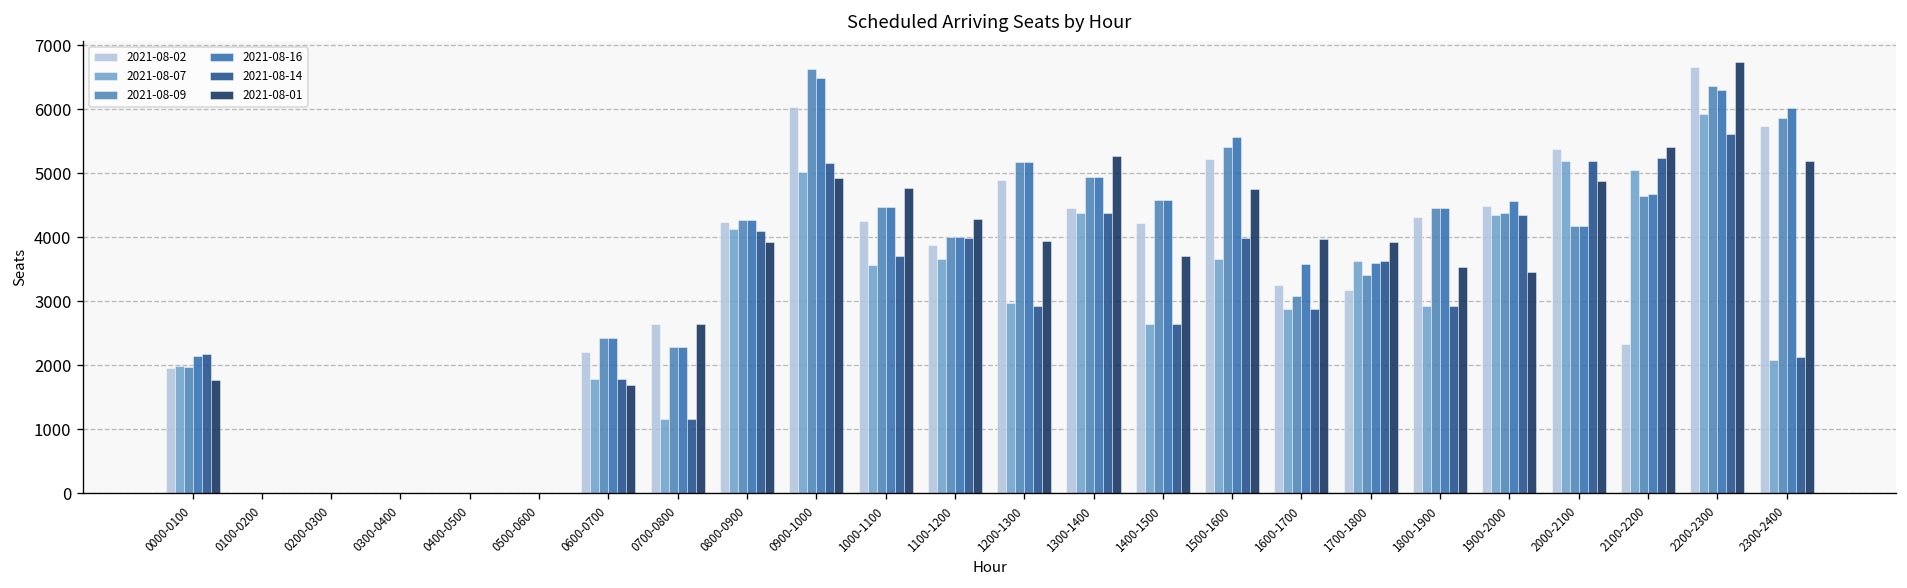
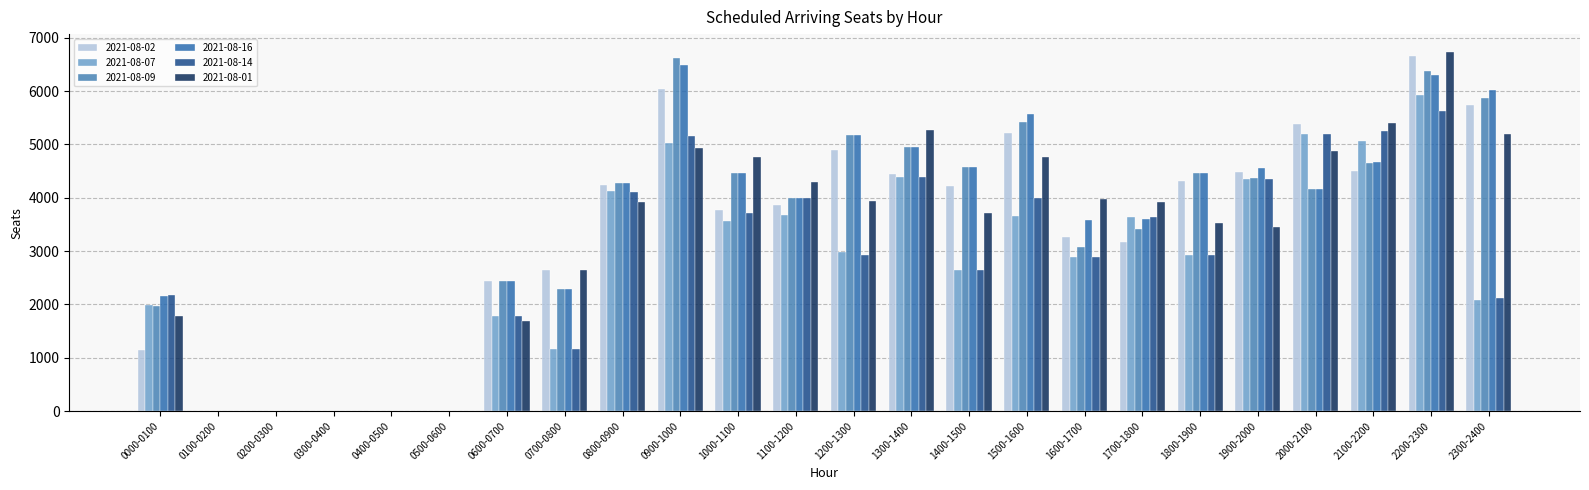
2021-08-02, 0000-0100: 2000 -> 1100
2021-08-02, 0600-0700: 2200 -> 2400
2021-08-02, 1000-1100: 4300 -> 3800
2021-08-02, 2100-2200: 2300 -> 4500
